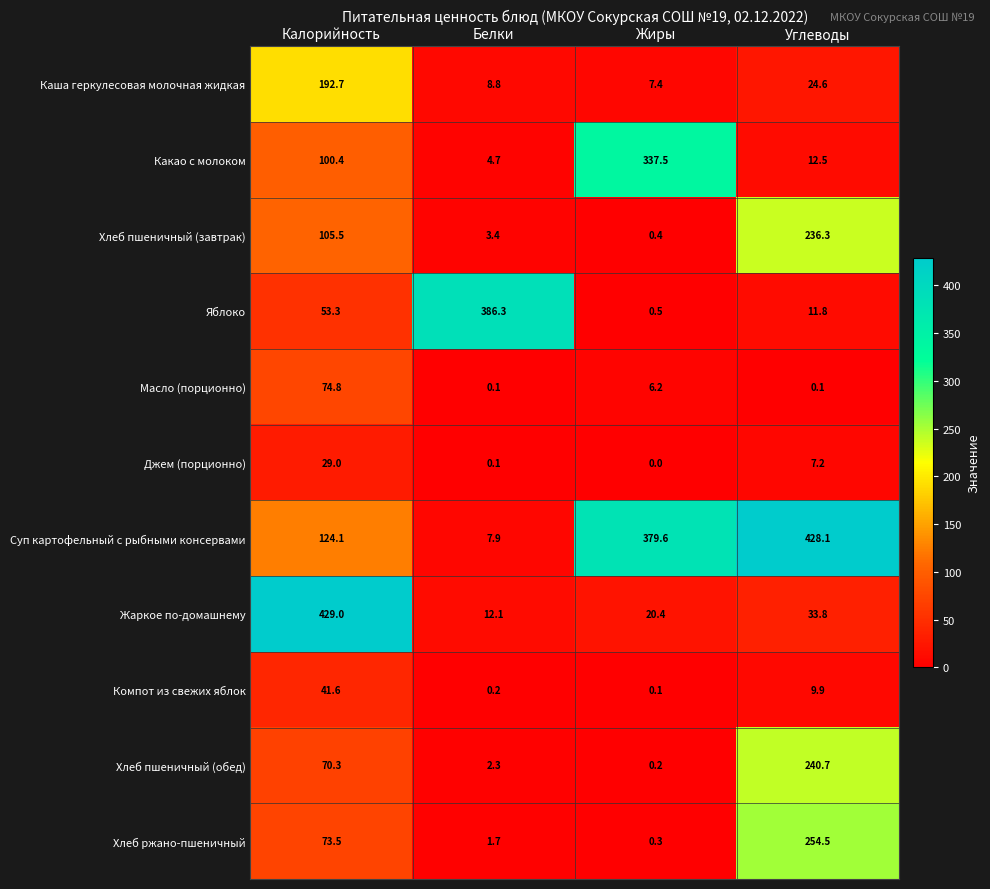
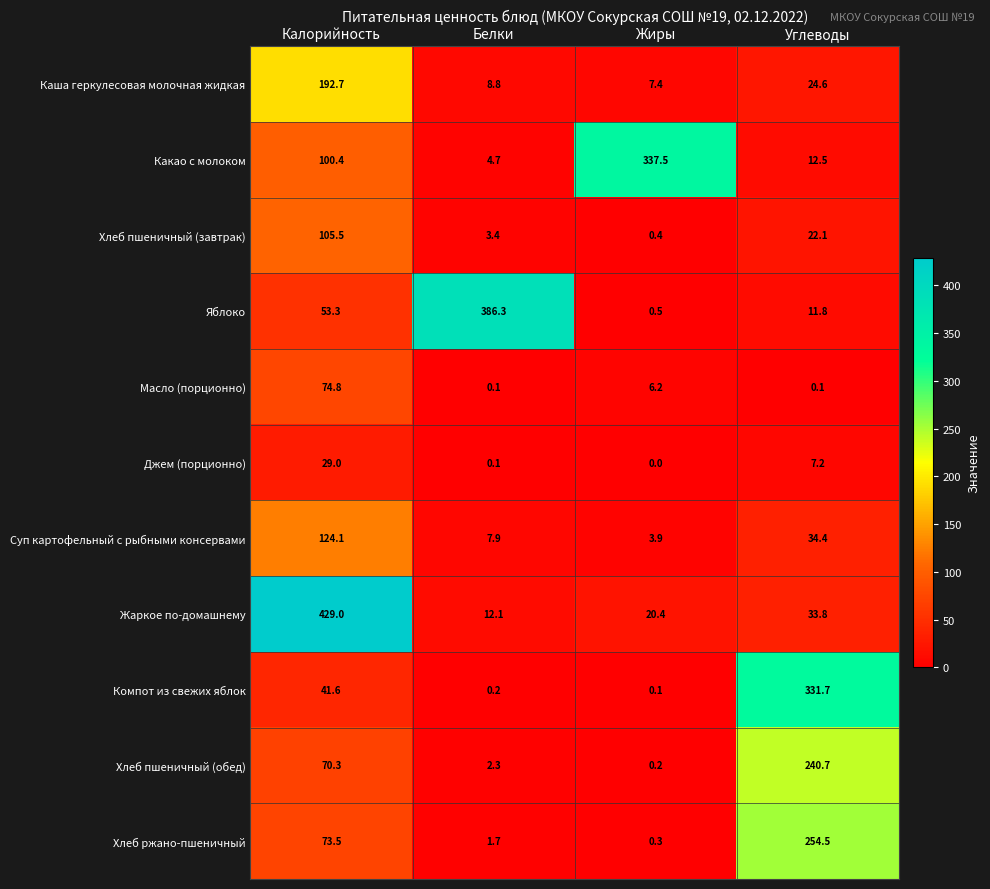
Хлеб пшеничный (завтрак), Углеводы: 236.3 -> 22.1
Суп картофельный с рыбными консервами, Жиры: 379.6 -> 3.9
Суп картофельный с рыбными консервами, Углеводы: 428.1 -> 34.4
Компот из свежих яблок, Углеводы: 9.9 -> 331.7
